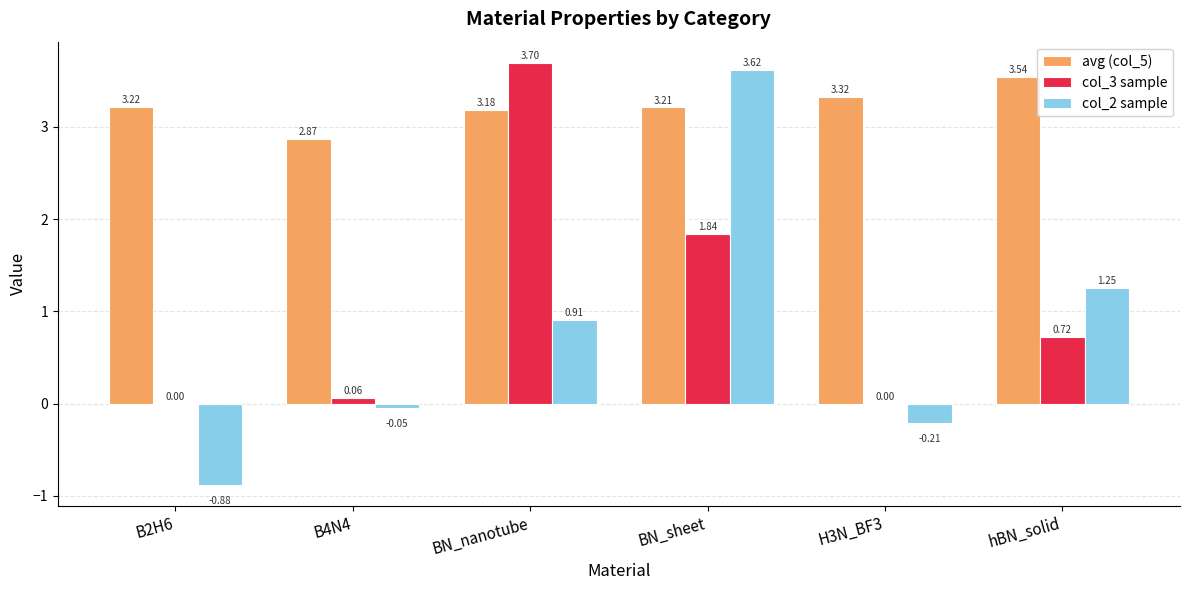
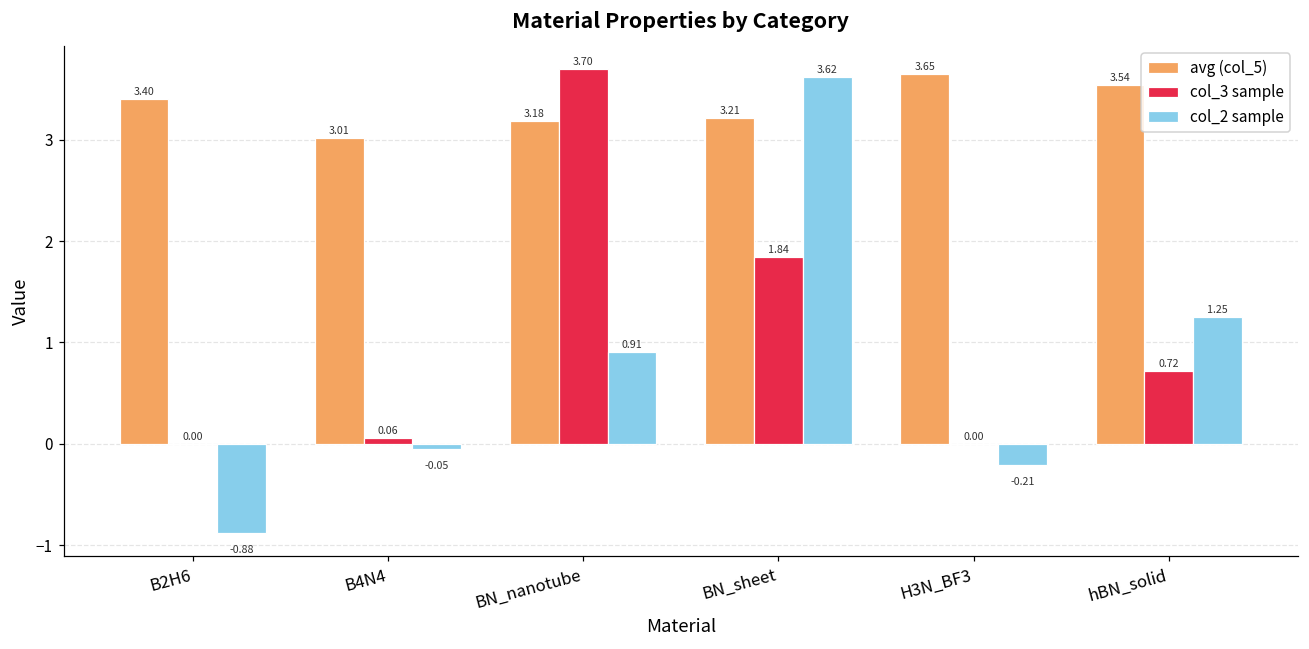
avg (col_5), B2H6: 3.22 -> 3.40
avg (col_5), B4N4: 2.87 -> 3.01
avg (col_5), H3N_BF3: 3.32 -> 3.65
